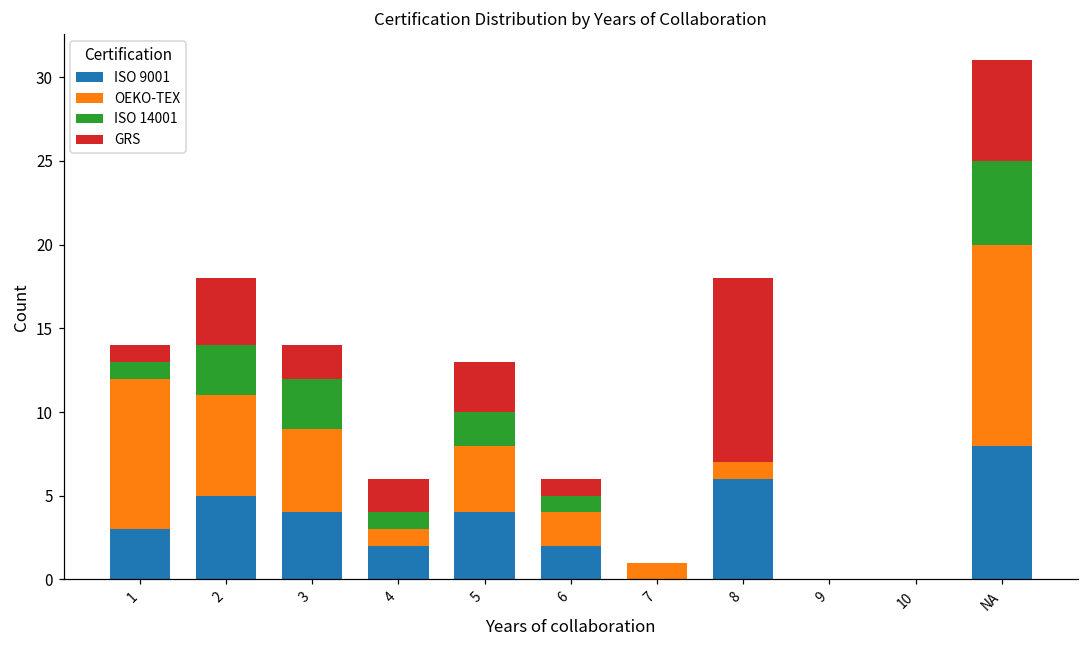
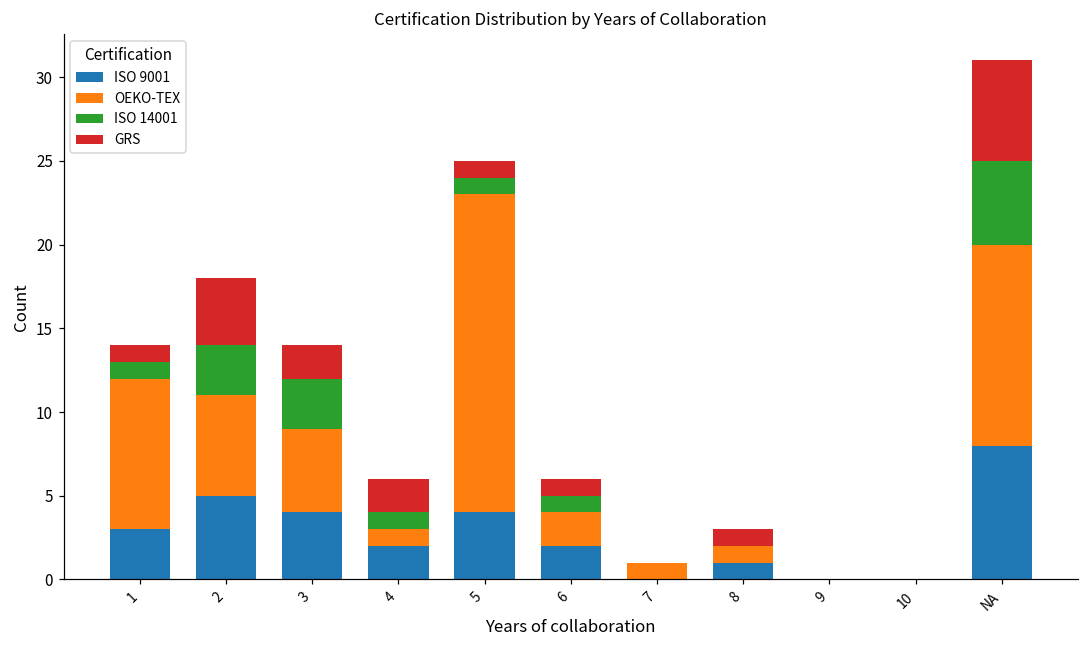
OEKO-TEX, 5: 4 -> 19
ISO 14001, 5: 2 -> 1
GRS, 5: 3 -> 1
ISO 9001, 8: 6 -> 1
GRS, 8: 11 -> 1
